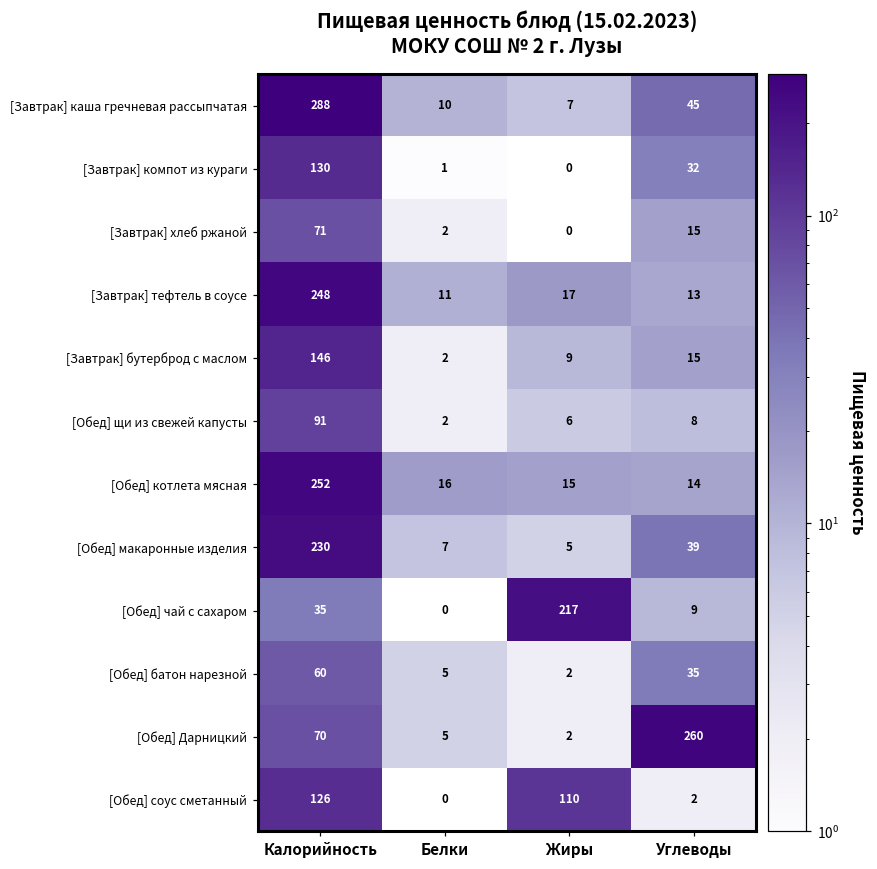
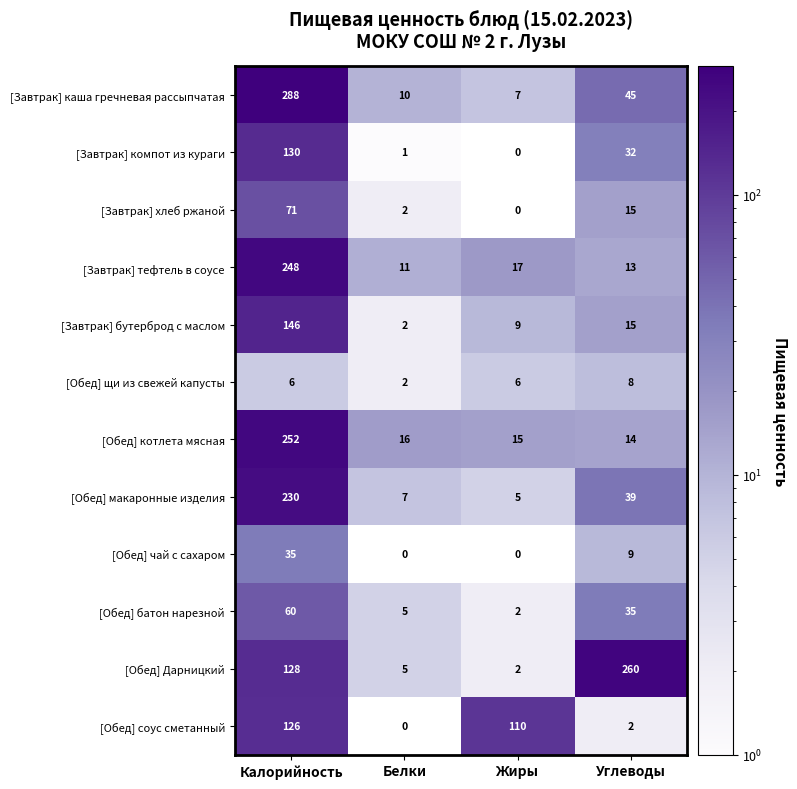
[Обед] щи из свежей капусты, Калорийность: 91 -> 6
[Обед] чай с сахаром, Жиры: 217 -> 0
[Обед] Дарницкий, Калорийность: 70 -> 128
